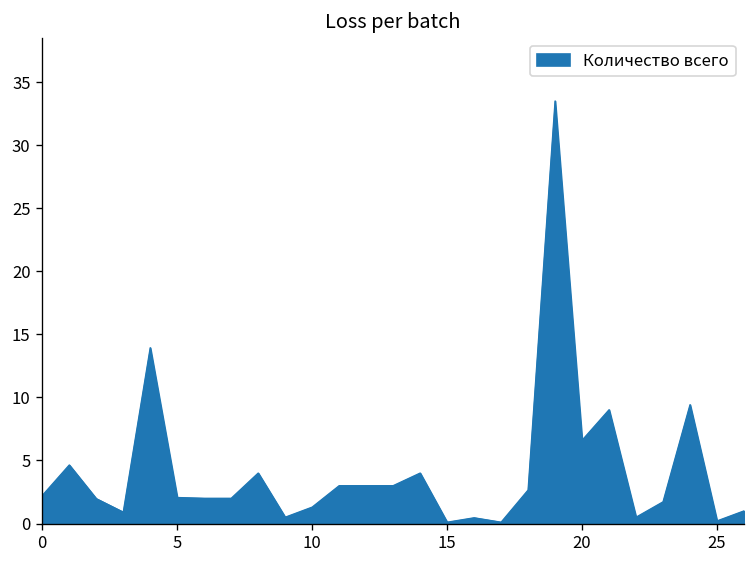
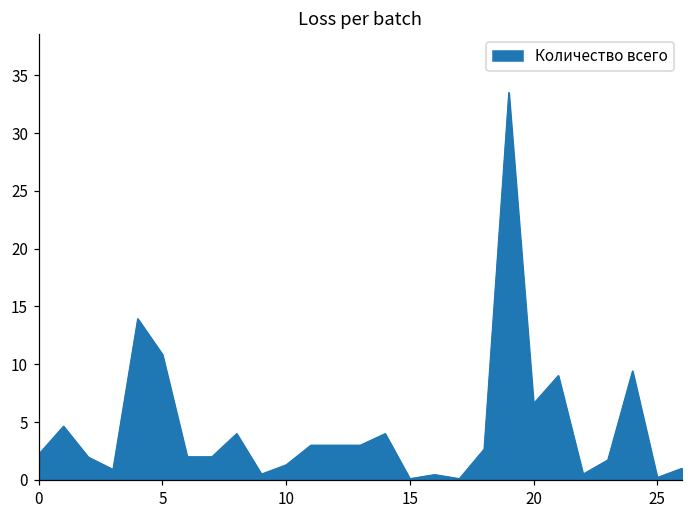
5: 2.1 -> 10.8
